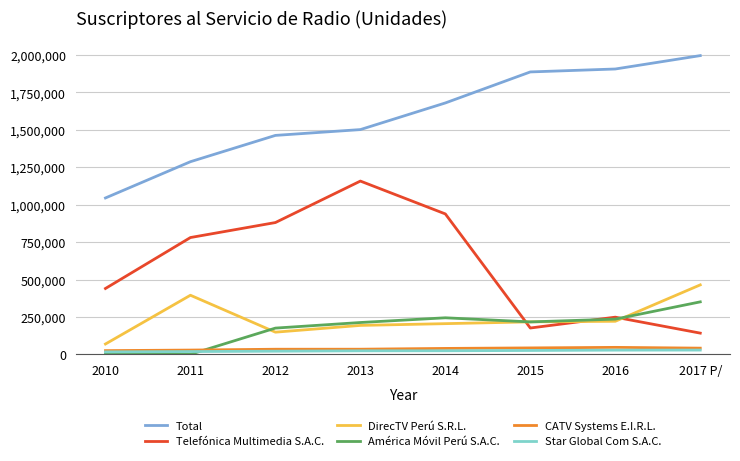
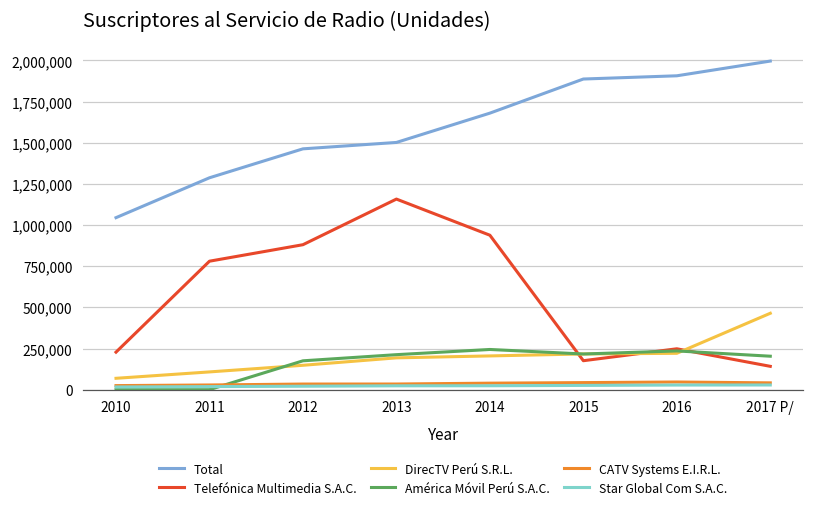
Telefónica Multimedia S.A.C., 2010: 440,000 -> 230,000
DirecTV Perú S.R.L., 2011: 390,000 -> 110,000
América Móvil Perú S.A.C., 2017 P/: 350,000 -> 200,000
